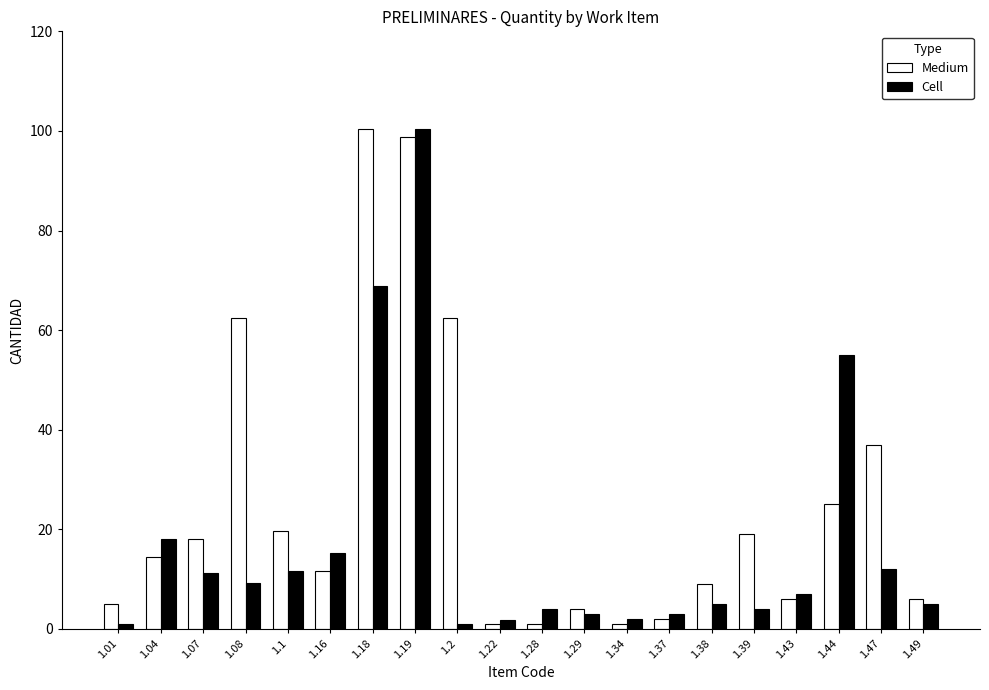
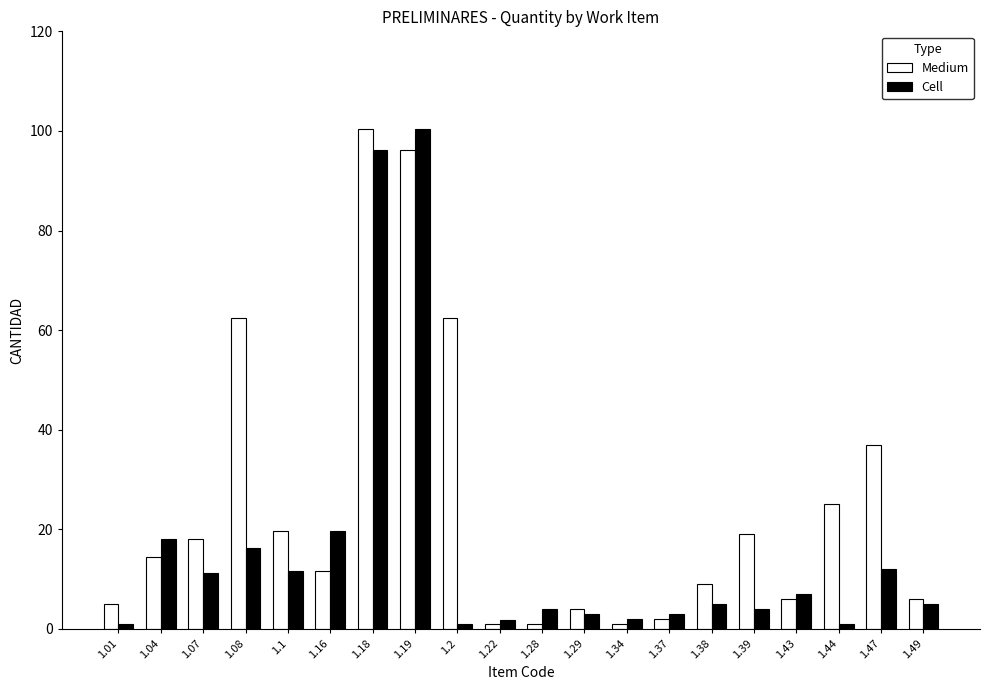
Cell, 1.08: 9 -> 16
Cell, 1.16: 15 -> 20
Cell, 1.18: 69 -> 96
Medium, 1.19: 99 -> 96
Cell, 1.44: 55 -> 1
